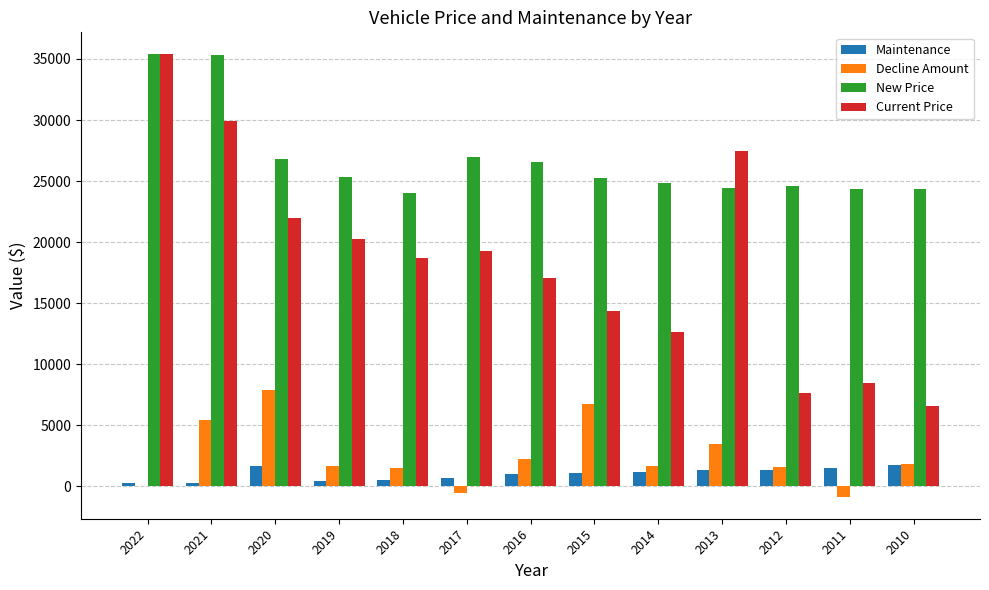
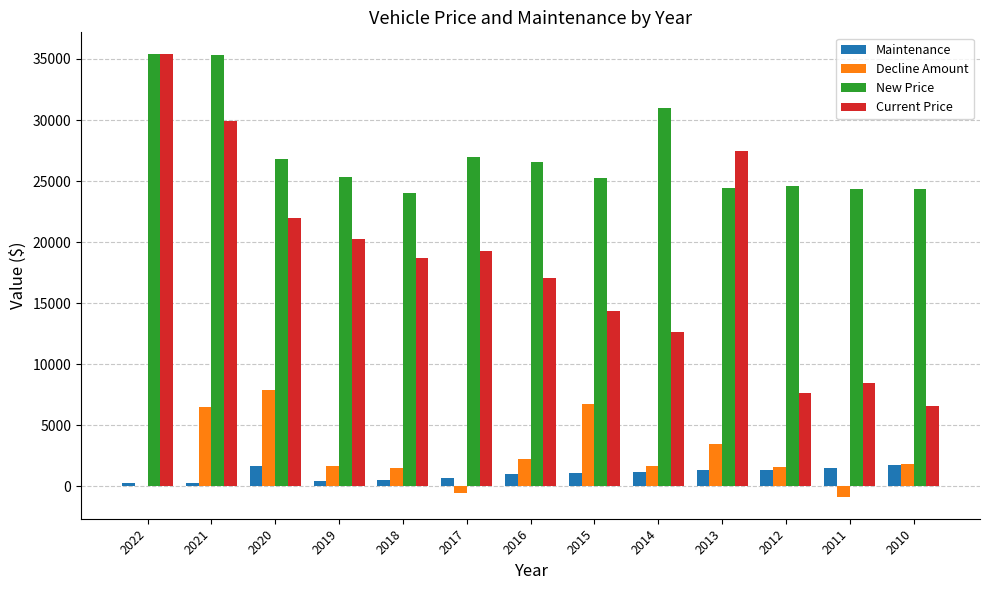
Decline Amount, 2021: 5500 -> 6500
New Price, 2014: 24900 -> 31000
